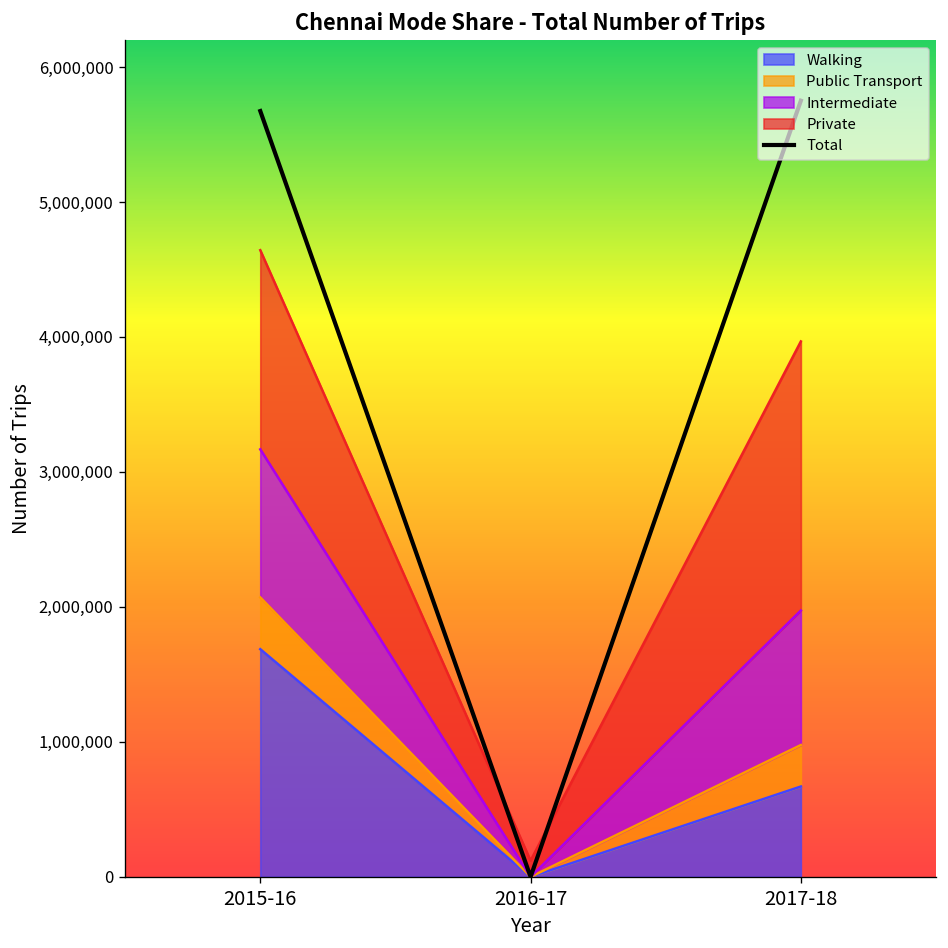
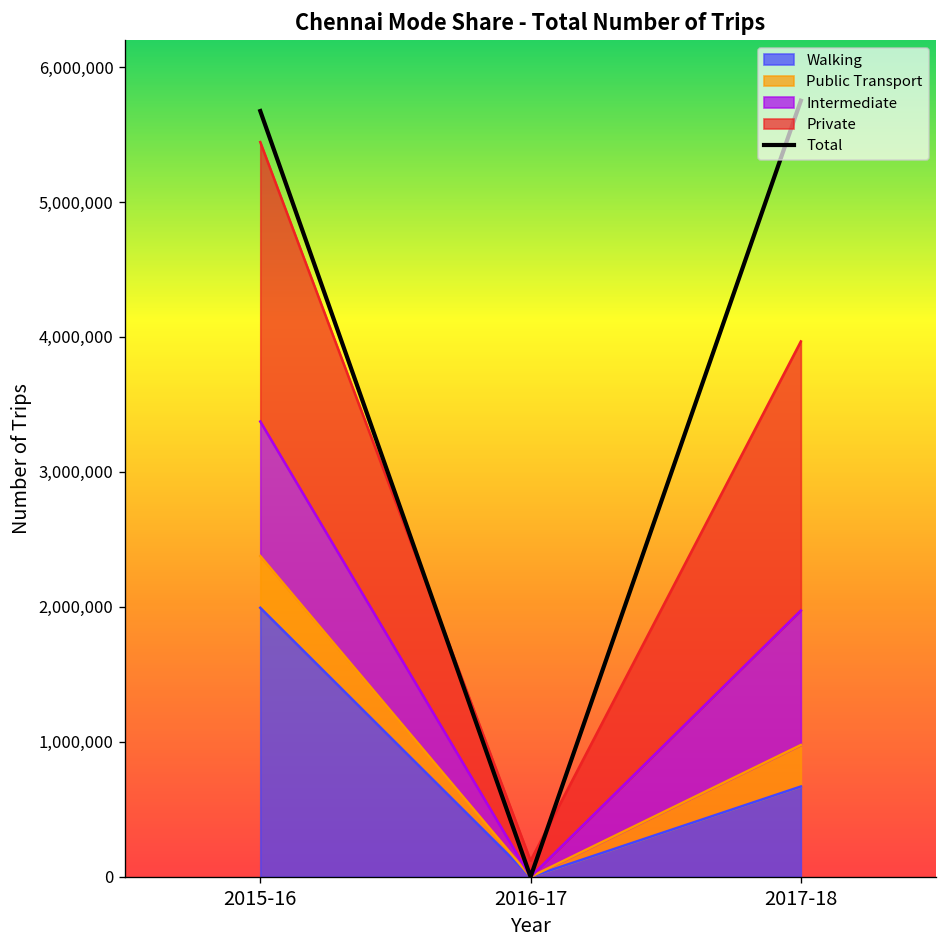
Walking, 2015-16: 1,690,000 -> 1,990,000
Intermediate, 2015-16: 1,100,000 -> 1,000,000
Private, 2015-16: 1,480,000 -> 2,070,000
